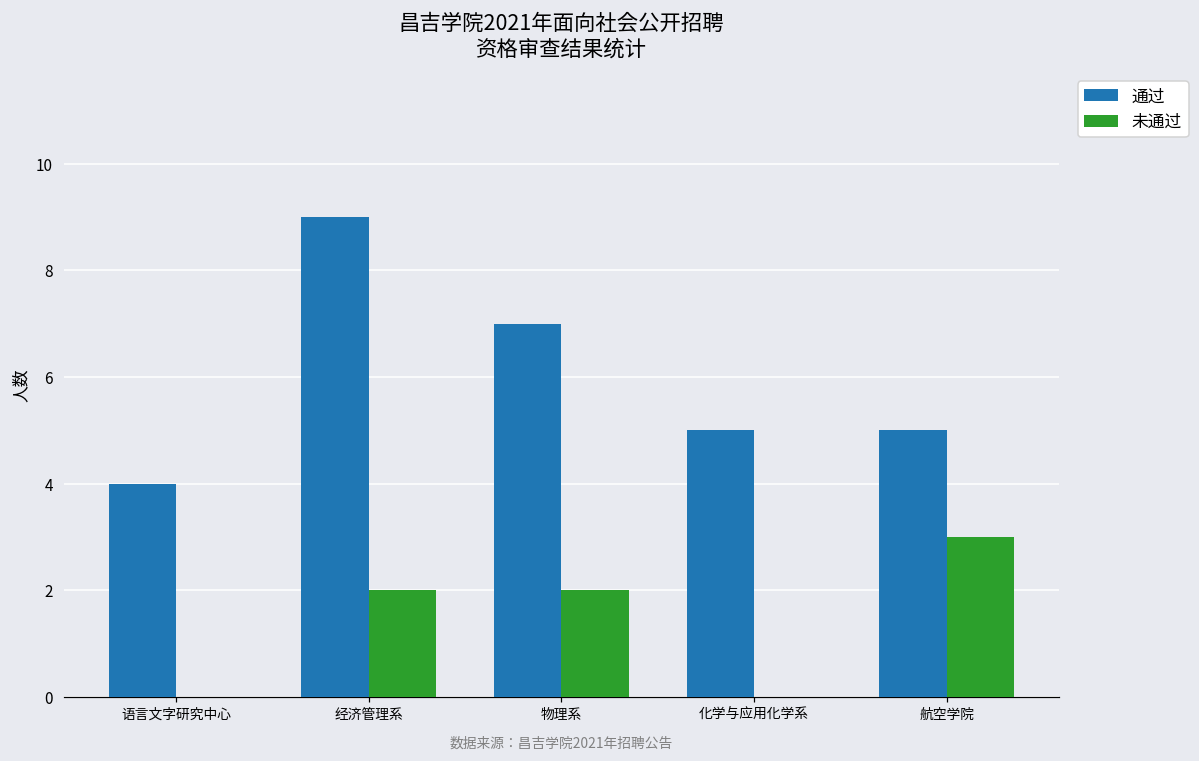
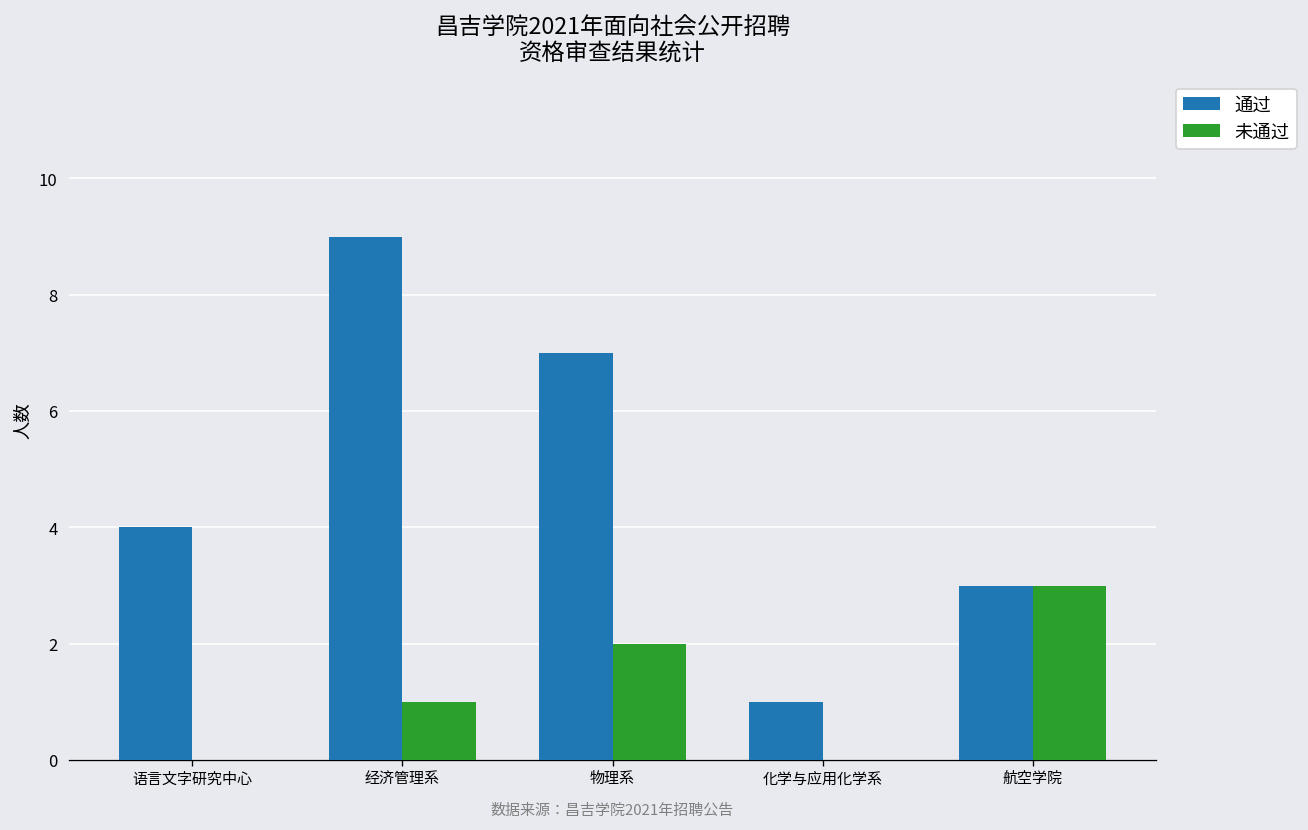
未通过, 经济管理系: 2 -> 1
通过, 化学与应用化学系: 5 -> 1
通过, 航空学院: 5 -> 3
